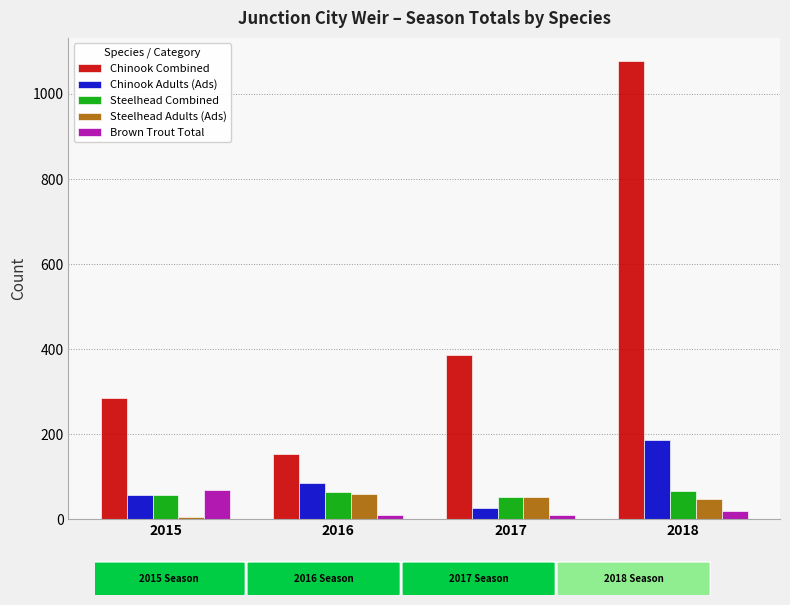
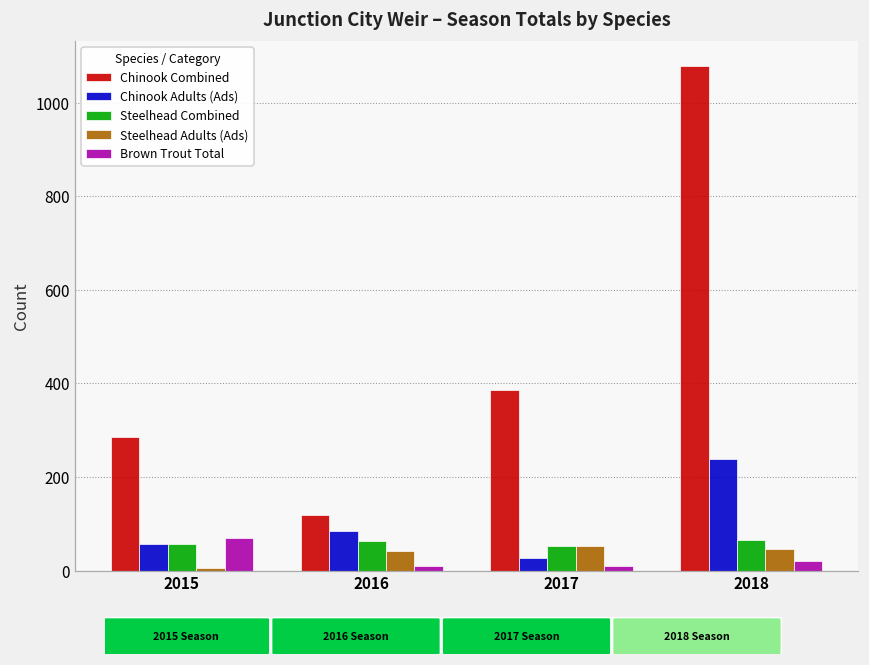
Chinook Combined, 2016: 150 -> 120
Steelhead Adults (Ads), 2016: 60 -> 40
Chinook Adults (Ads), 2018: 190 -> 240
